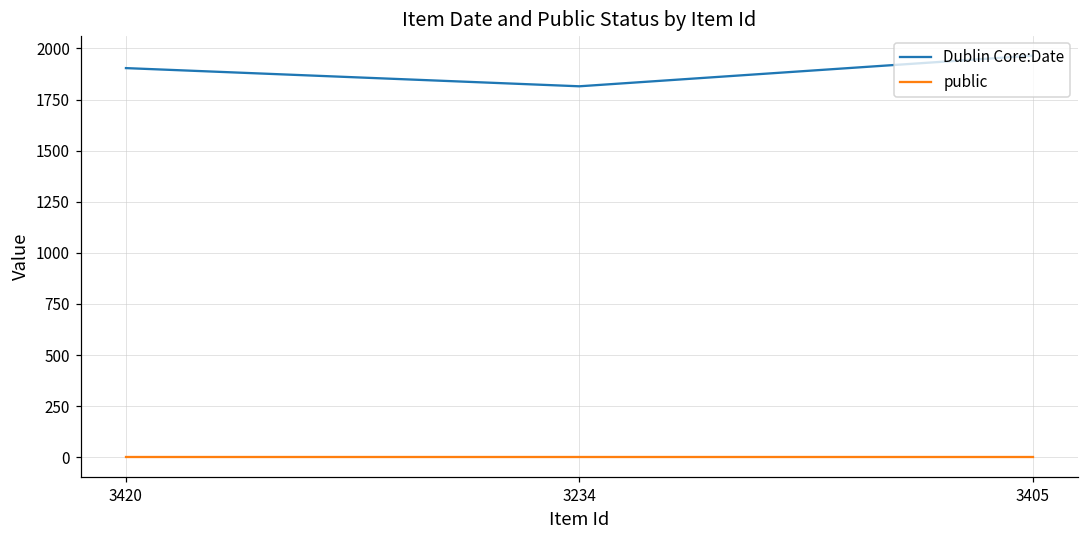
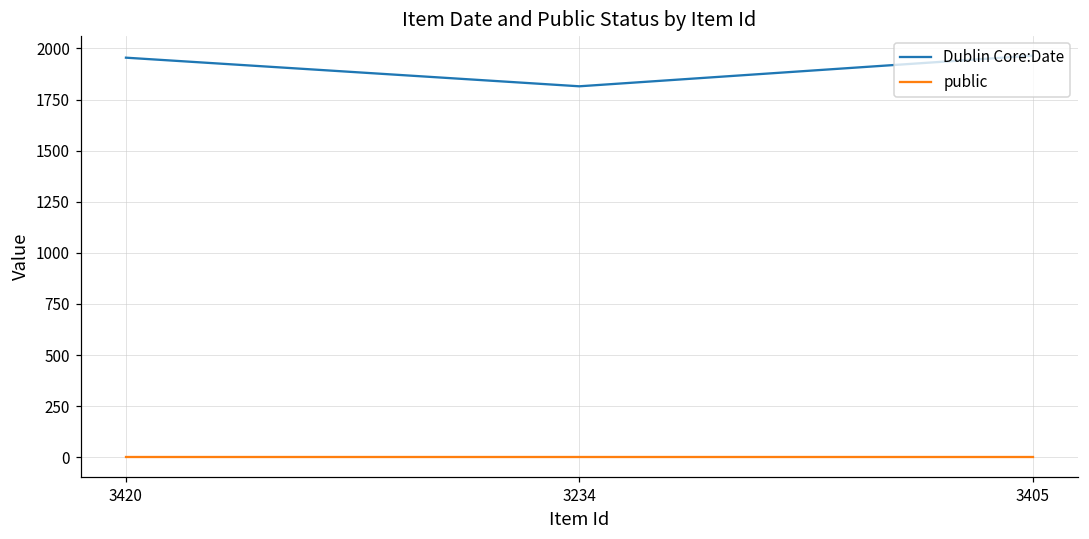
Dublin Core:Date, 3420: 1900 -> 1960
